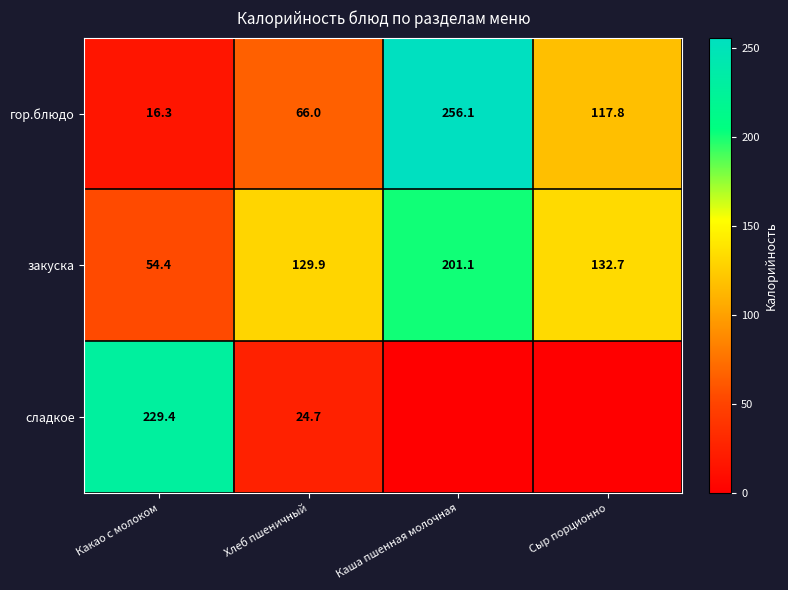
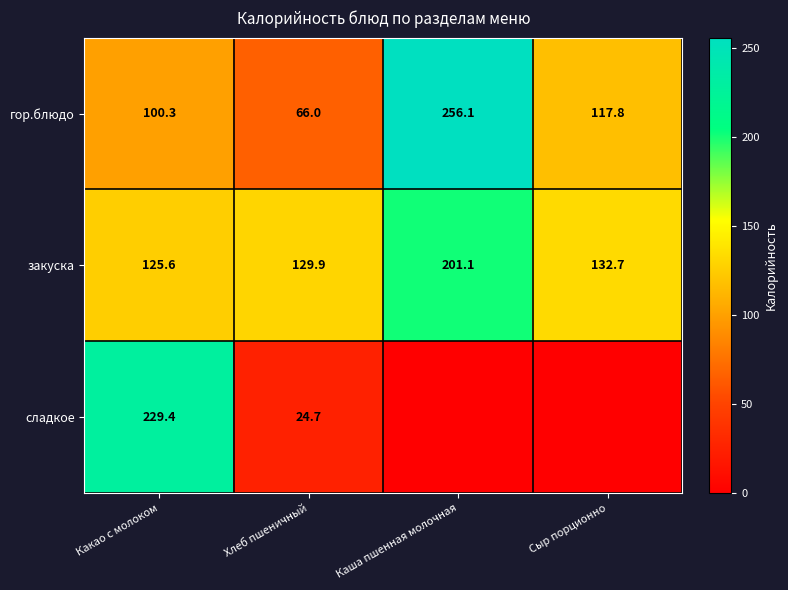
гор.блюдо, Какао с молоком: 16.3 -> 100.3
закуска, Какао с молоком: 54.4 -> 125.6
